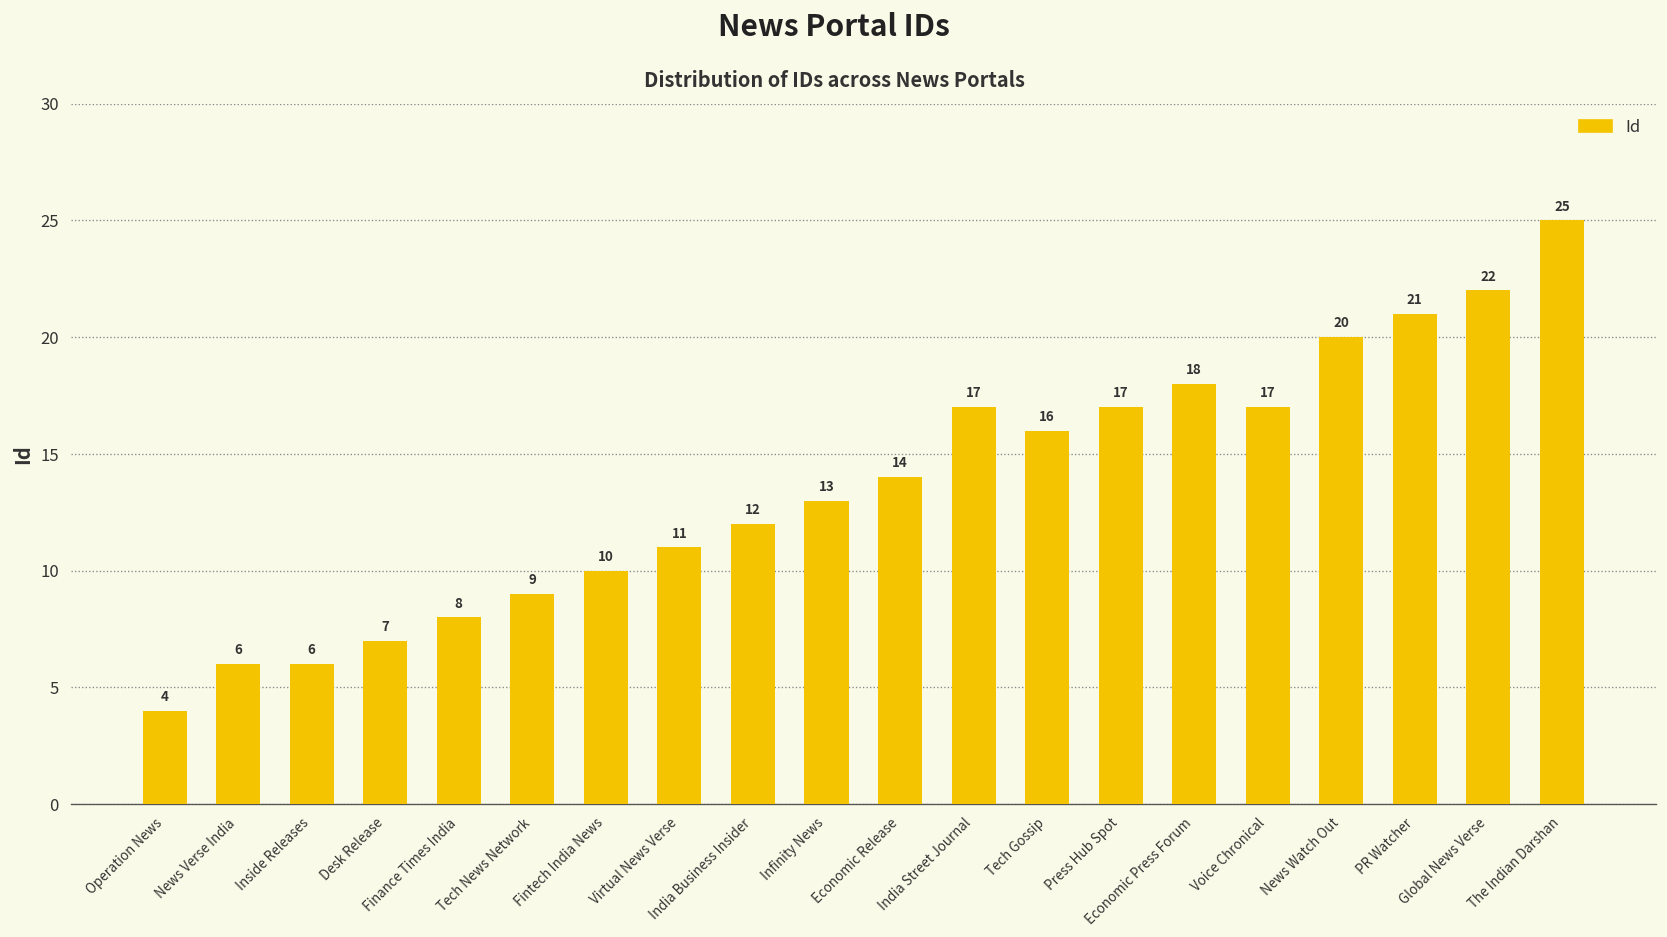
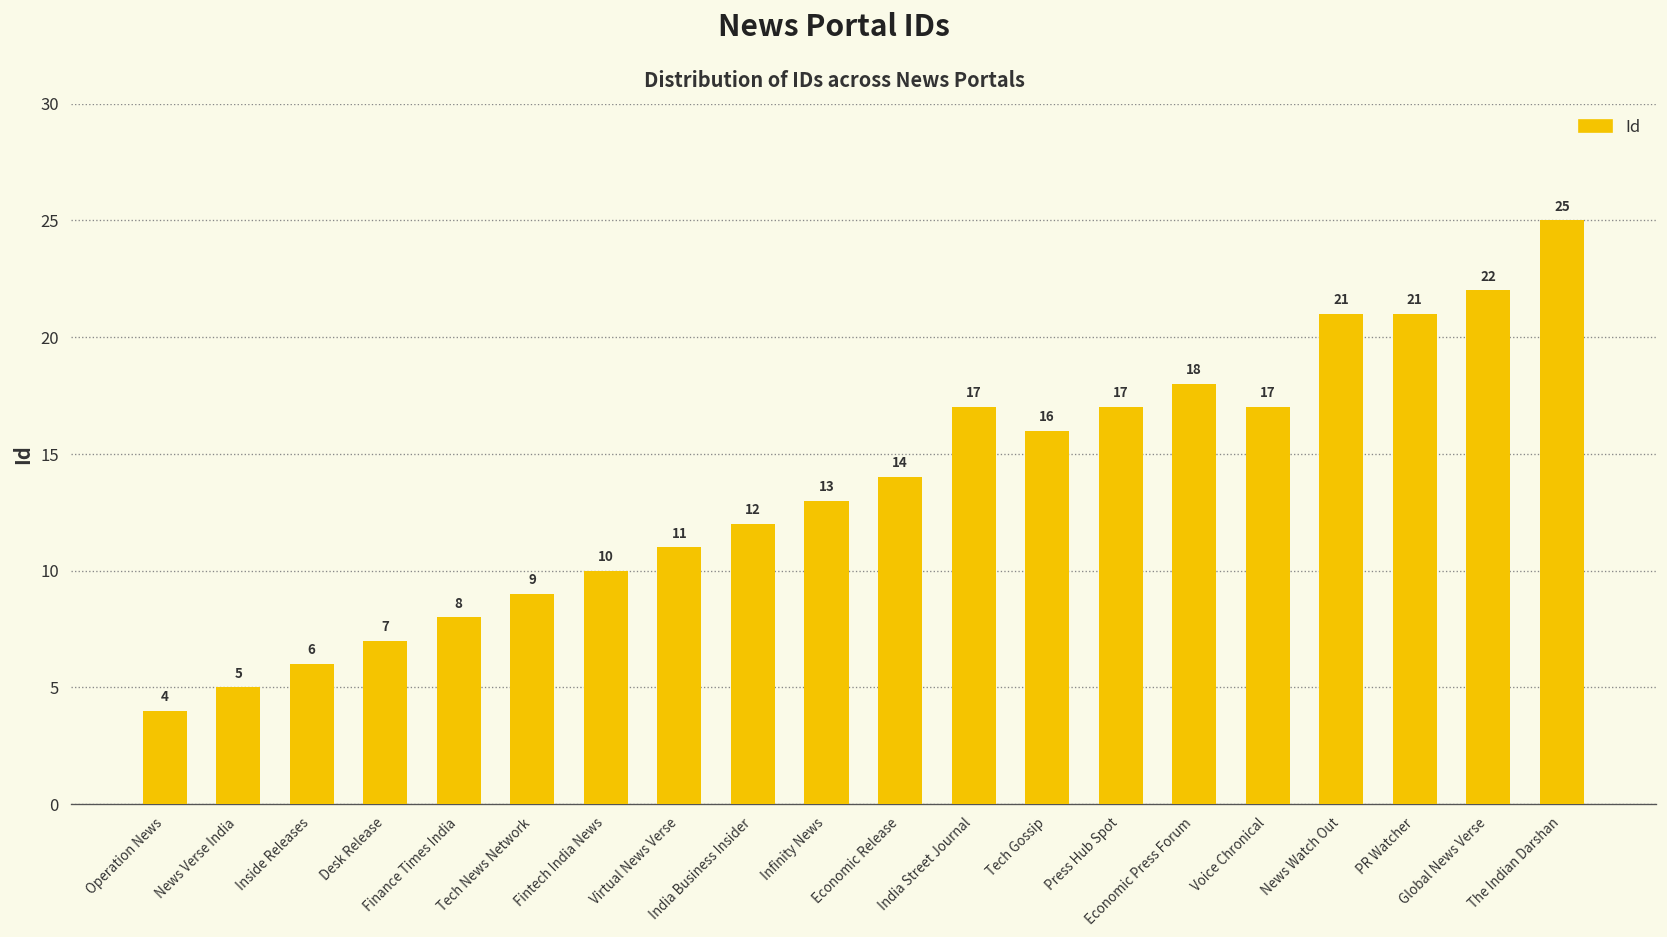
News Verse India: 6 -> 5
News Watch Out: 20 -> 21
